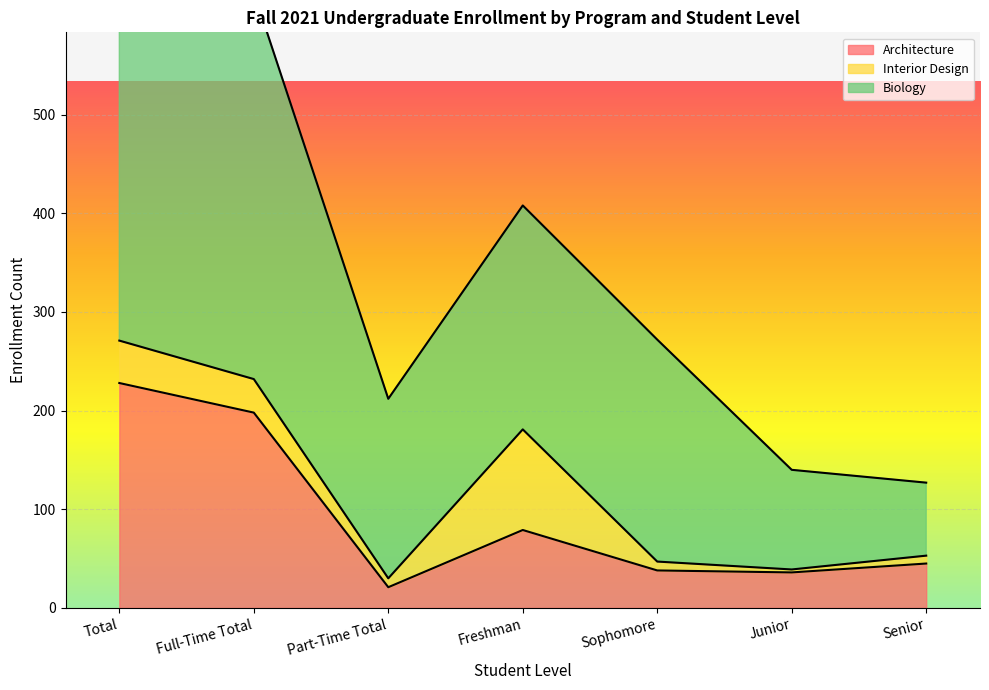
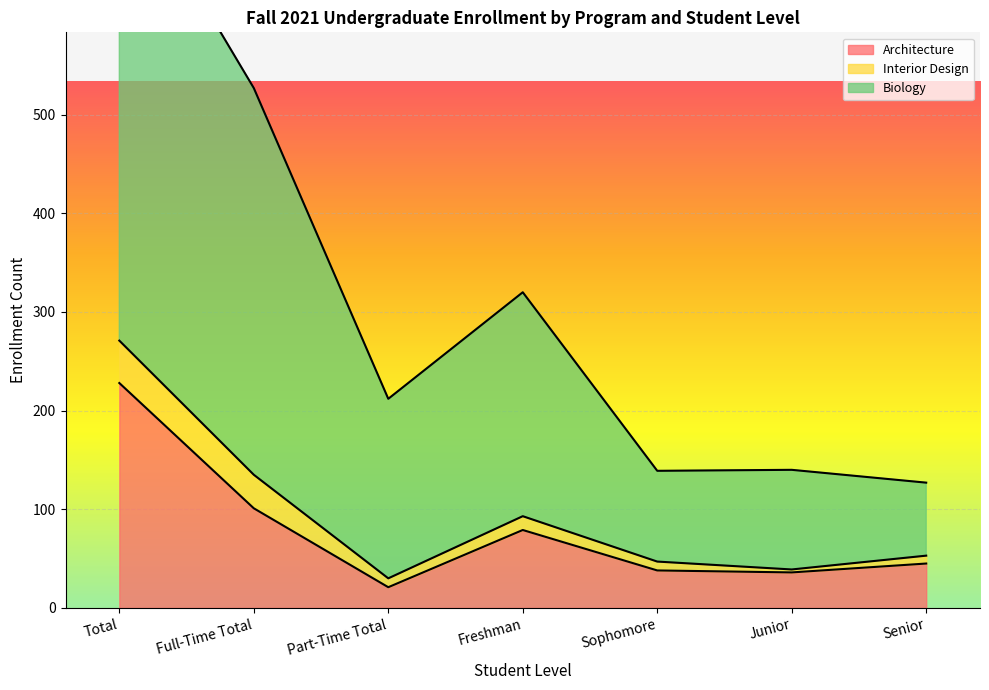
Architecture, Full-Time Total: 200 -> 100
Interior Design, Freshman: 100 -> 10
Biology, Sophomore: 230 -> 90
